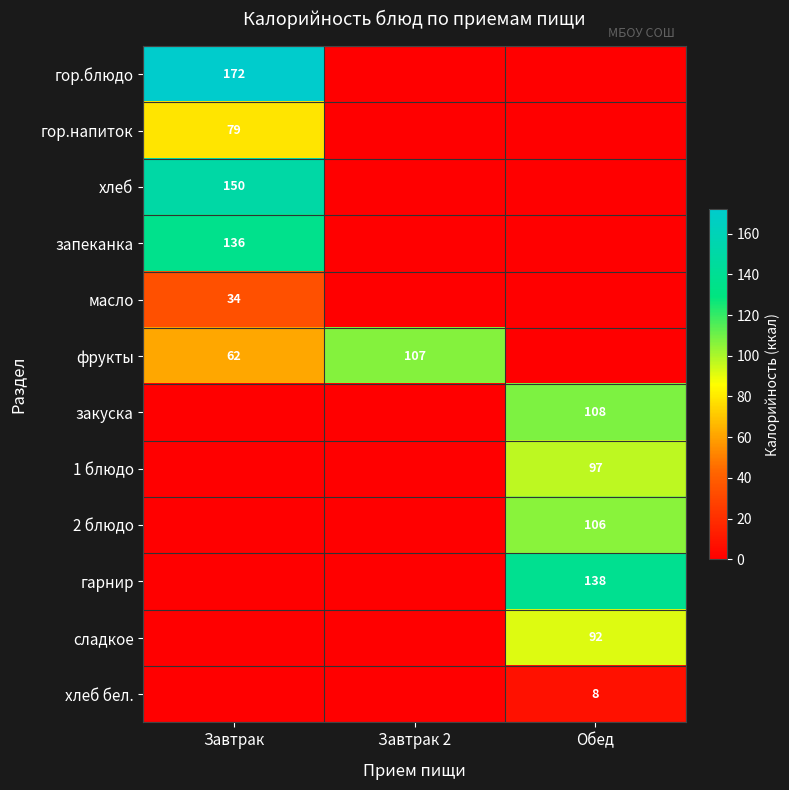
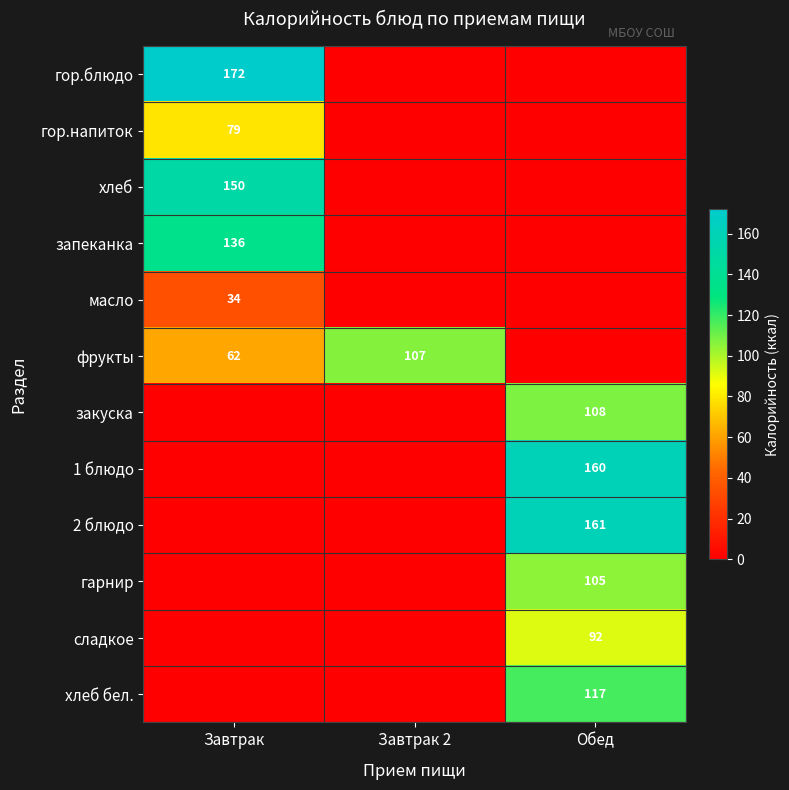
1 блюдо, Обед: 97 -> 160
2 блюдо, Обед: 106 -> 161
гарнир, Обед: 138 -> 105
хлеб бел., Обед: 8 -> 117
